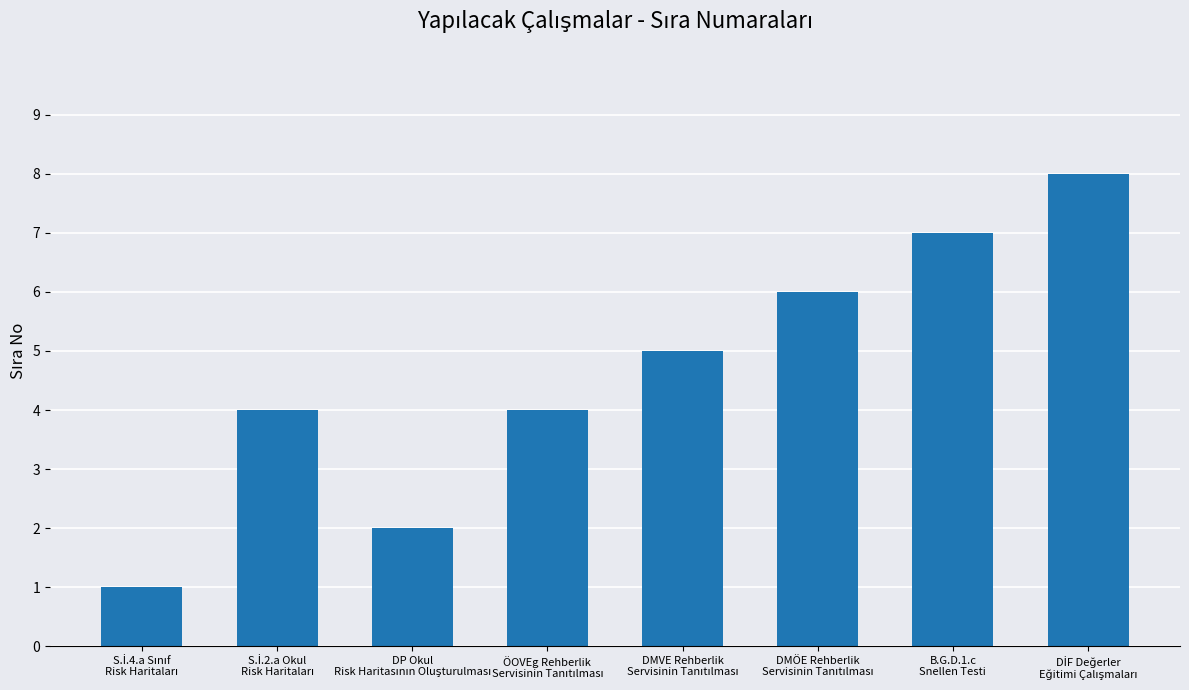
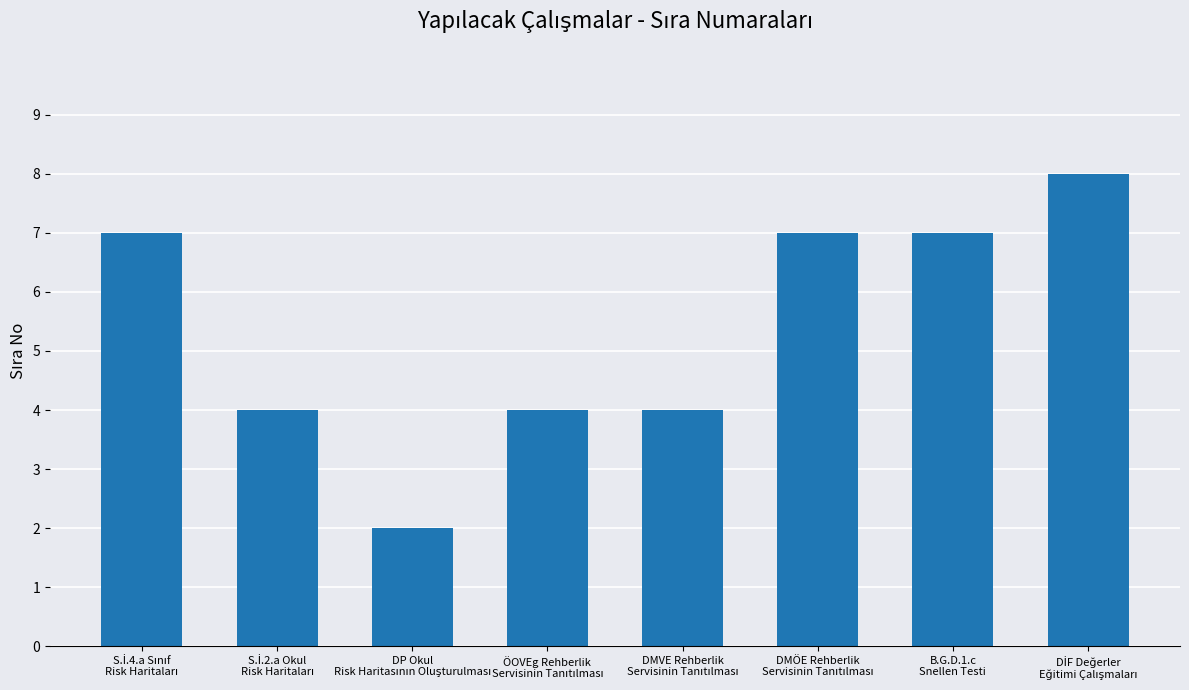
S.İ.4.a Sınıf Risk Haritaları: 1 -> 7
DMVE Rehberlik Servisinin Tanıtılması: 5 -> 4
DMÖE Rehberlik Servisinin Tanıtılması: 6 -> 7
